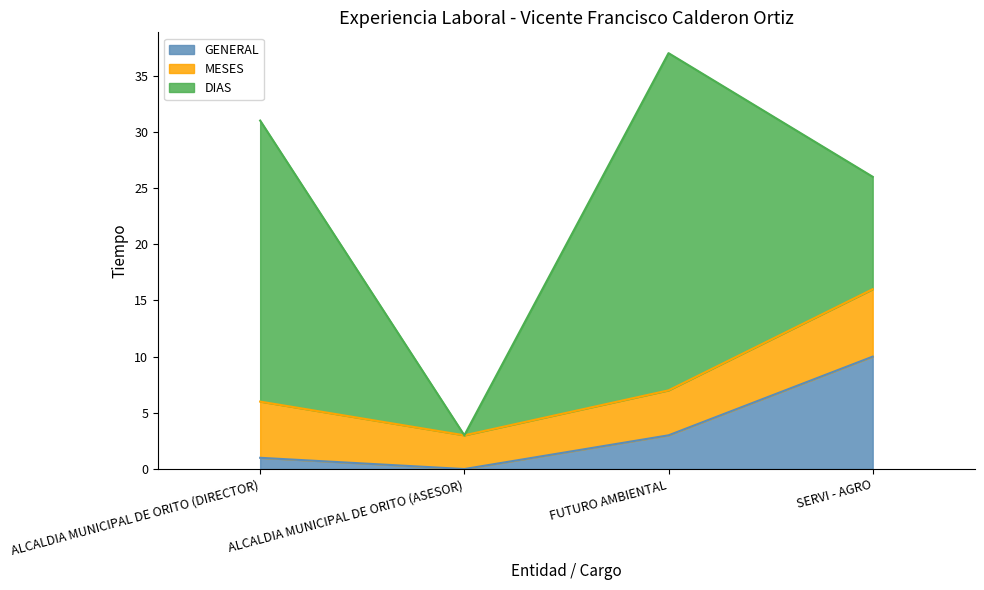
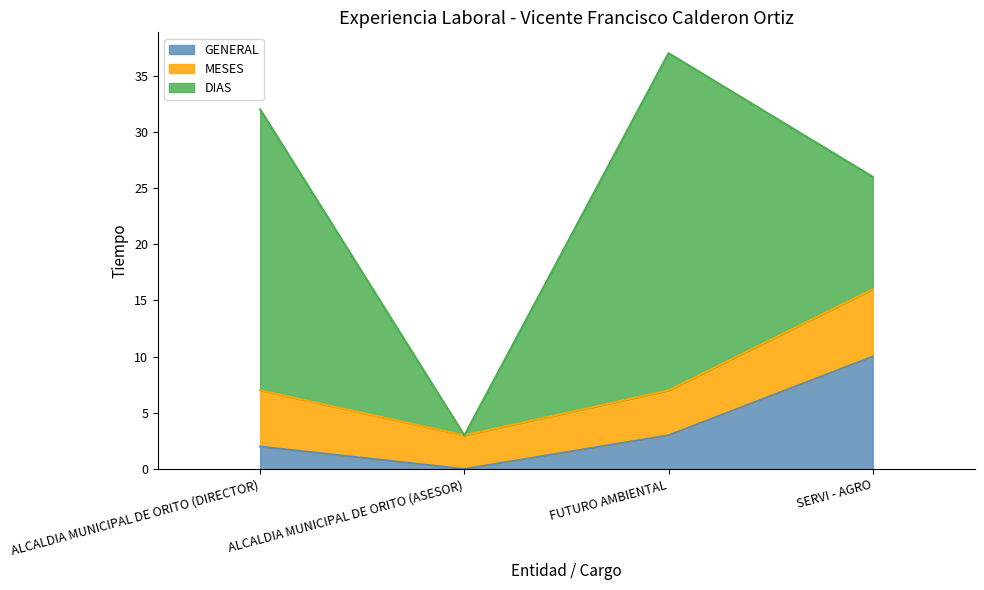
GENERAL, ALCALDIA MUNICIPAL DE ORITO (DIRECTOR): 1 -> 2
